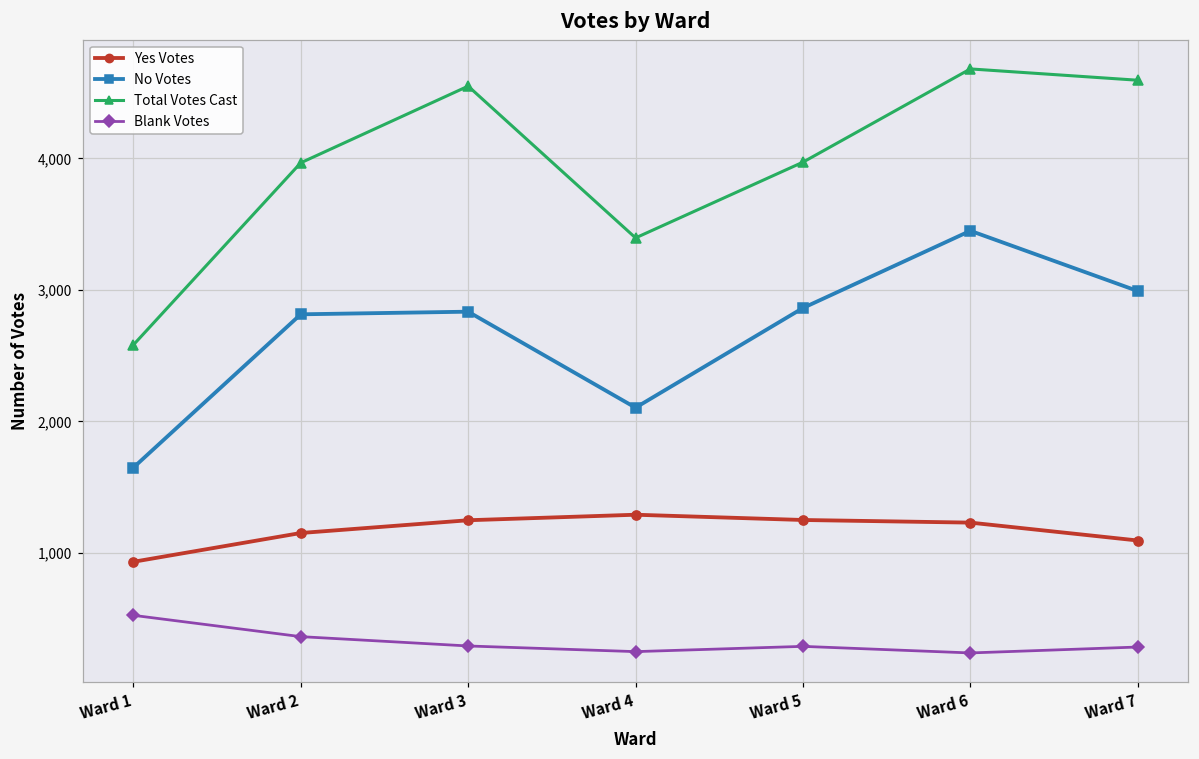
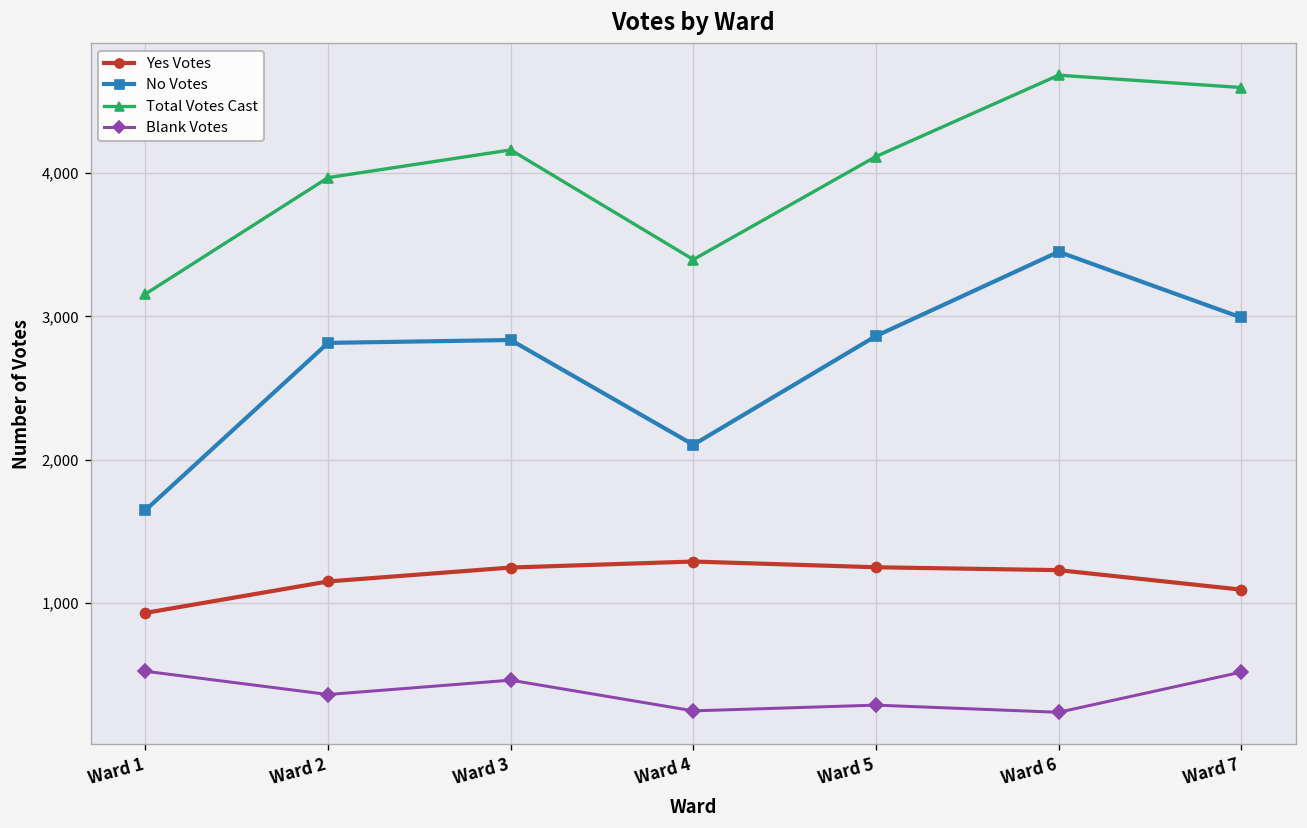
Total Votes Cast, Ward 1: 2,580 -> 3,160
Total Votes Cast, Ward 3: 4,550 -> 4,160
Blank Votes, Ward 3: 290 -> 460
Total Votes Cast, Ward 5: 3,970 -> 4,110
Blank Votes, Ward 7: 290 -> 520
